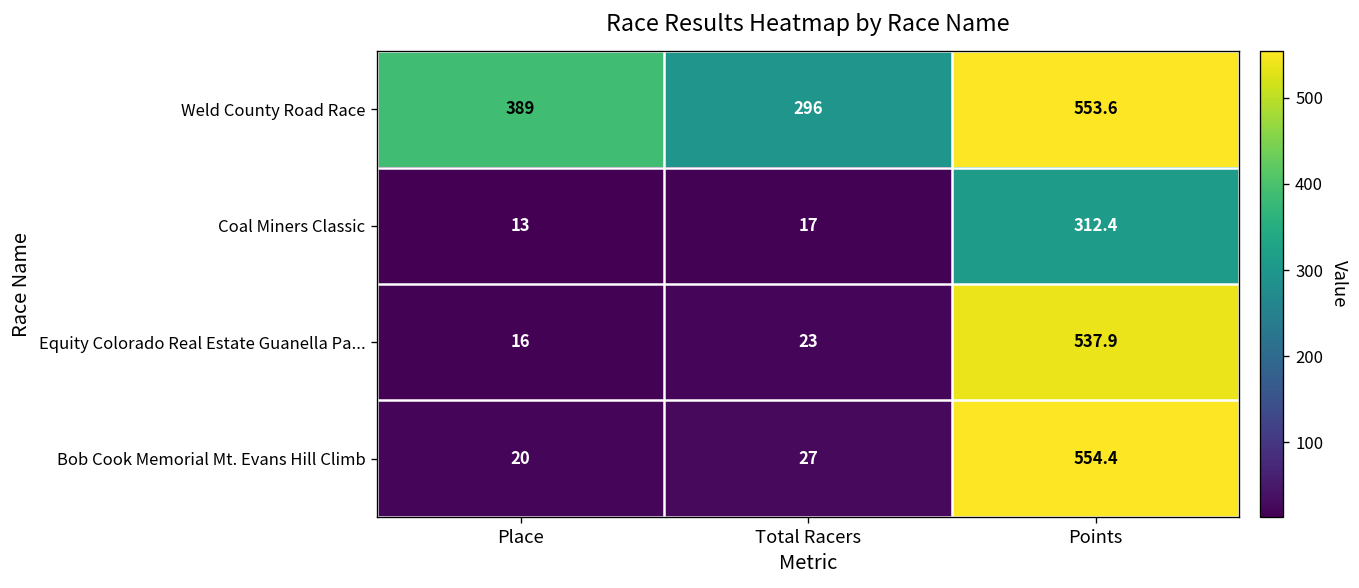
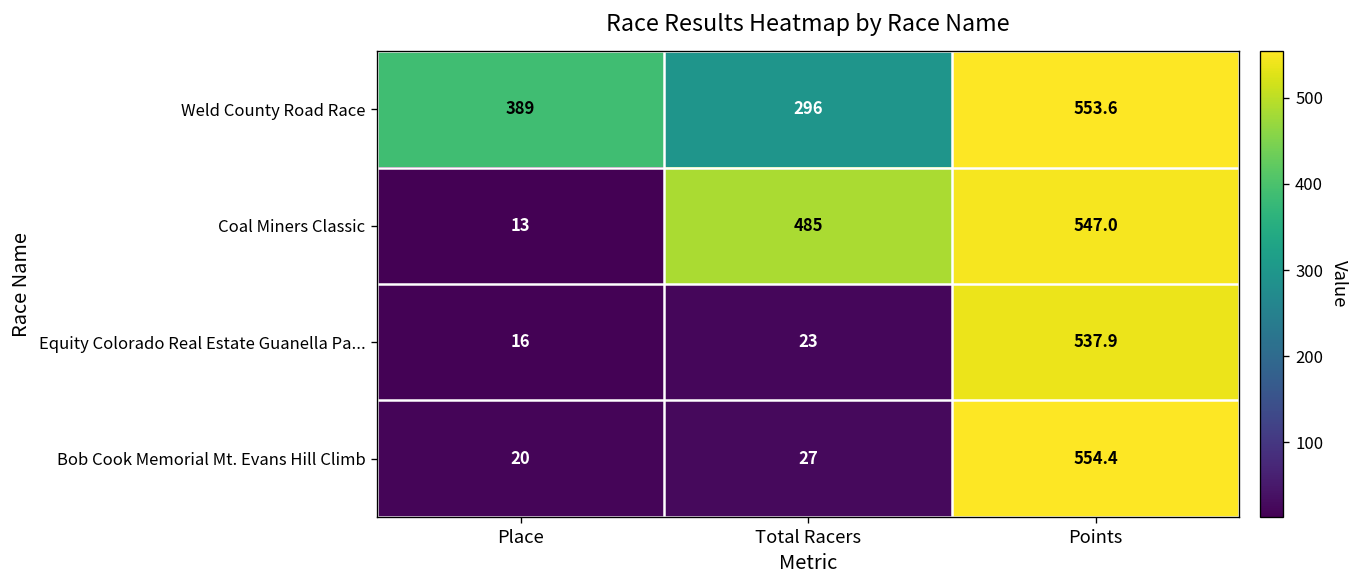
Coal Miners Classic, Total Racers: 17 -> 485
Coal Miners Classic, Points: 312.4 -> 547.0
